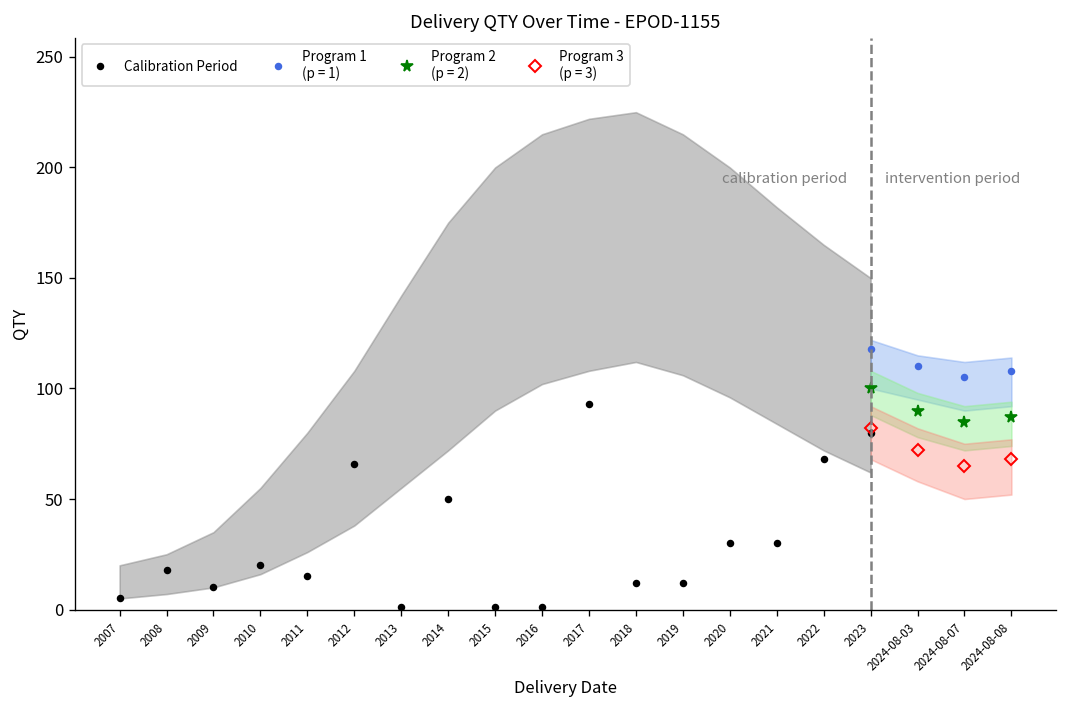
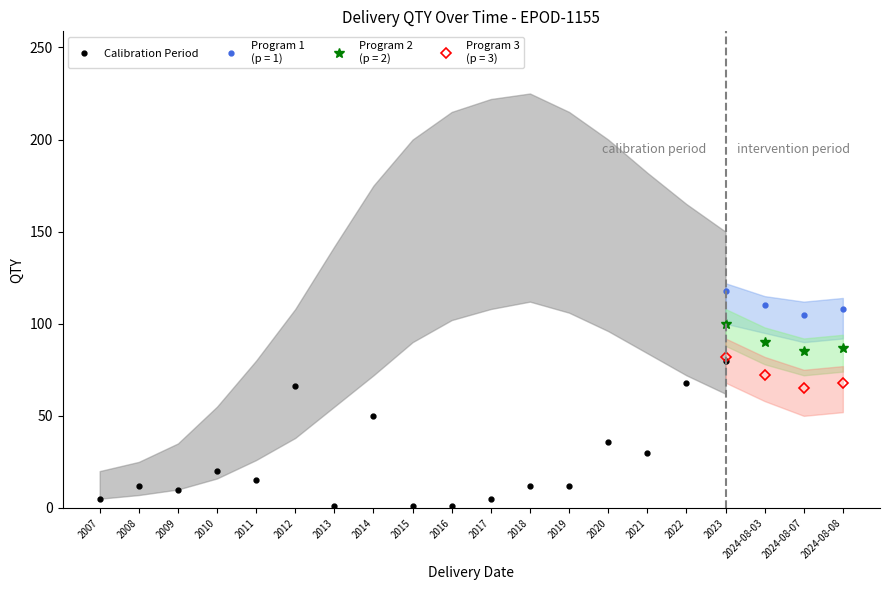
Calibration Period, 2008: 18 -> 12
Calibration Period, 2017: 93 -> 5
Calibration Period, 2020: 30 -> 36
